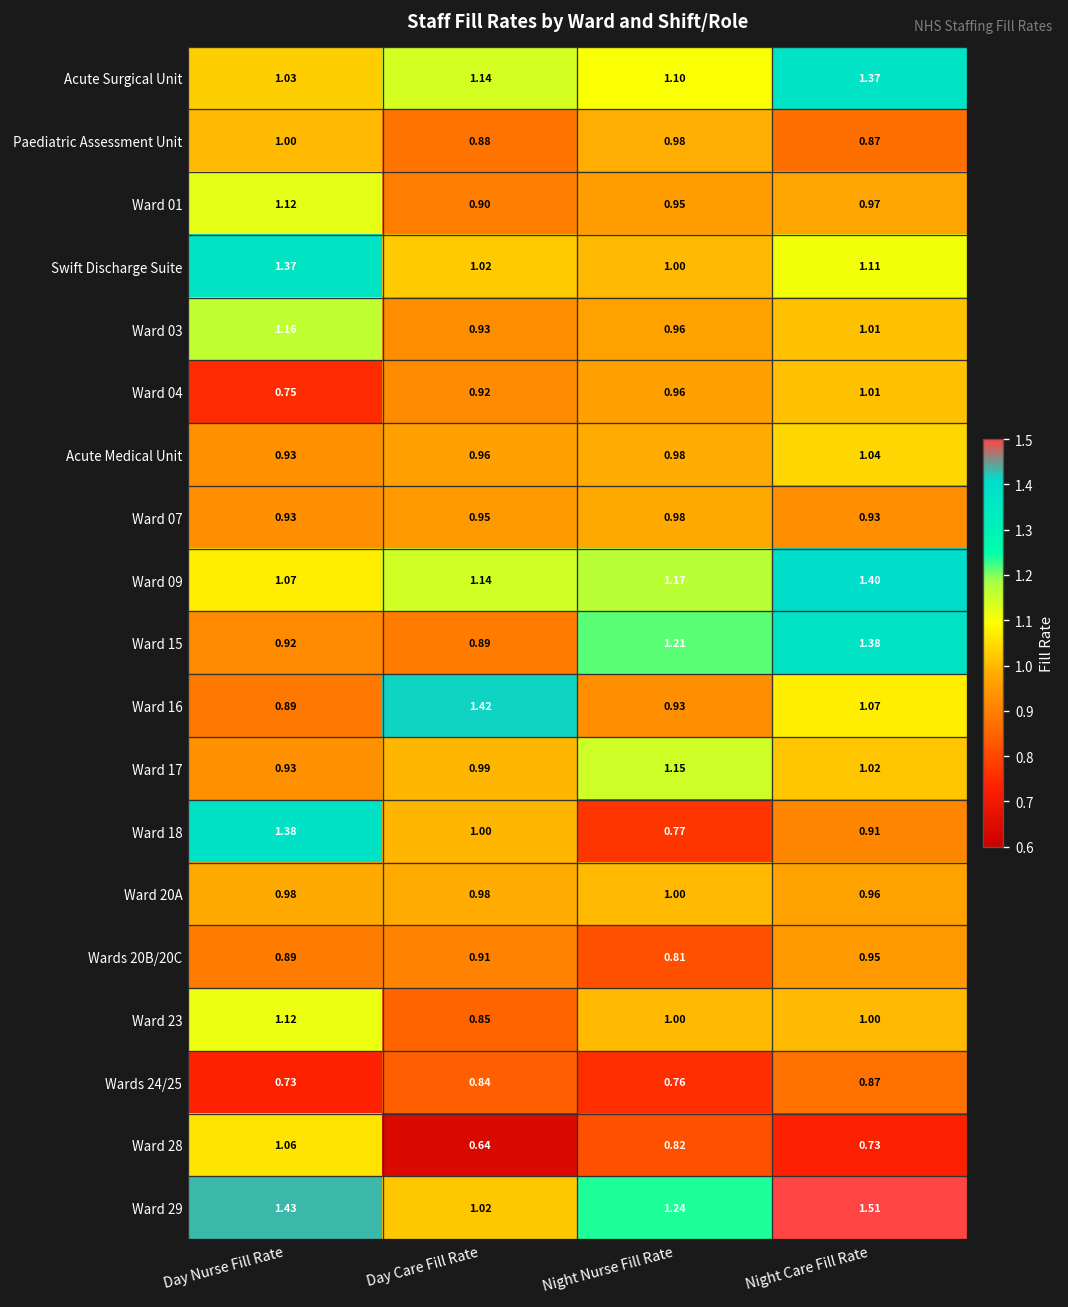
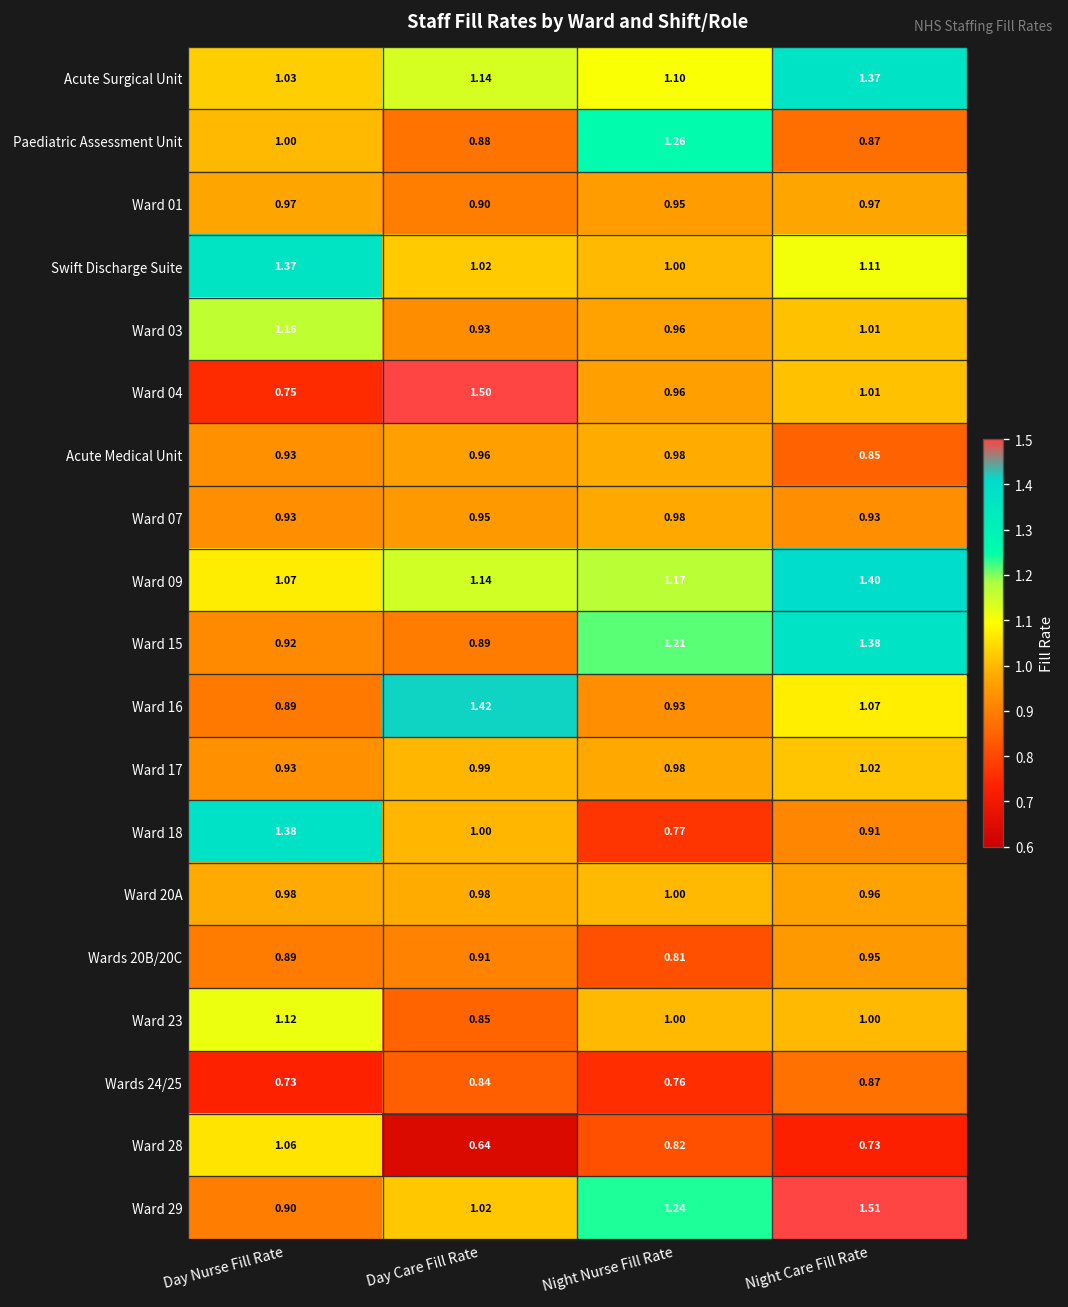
Paediatric Assessment Unit, Night Nurse Fill Rate: 0.98 -> 1.26
Ward 01, Day Nurse Fill Rate: 1.12 -> 0.97
Ward 04, Day Care Fill Rate: 0.92 -> 1.50
Acute Medical Unit, Night Care Fill Rate: 1.04 -> 0.85
Ward 17, Night Nurse Fill Rate: 1.15 -> 0.98
Ward 29, Day Nurse Fill Rate: 1.43 -> 0.90
